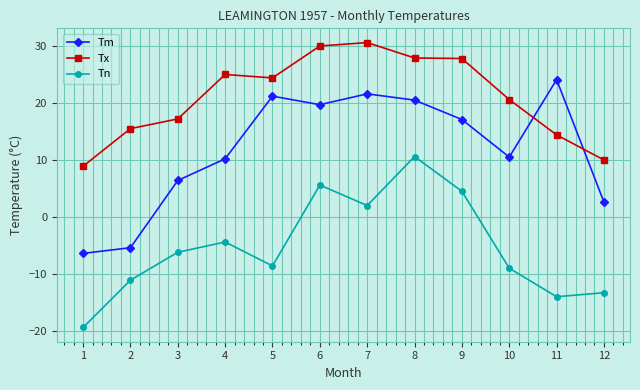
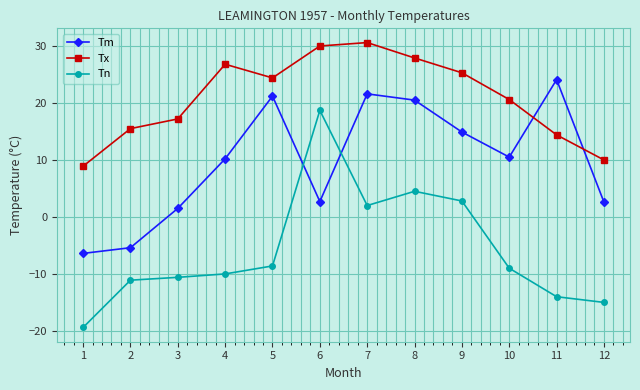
Tm, 3: 6 -> 2
Tn, 3: -6 -> -11
Tx, 4: 25 -> 27
Tn, 4: -4 -> -10
Tm, 6: 20 -> 3
Tn, 6: 6 -> 19
Tn, 8: 11 -> 5
Tm, 9: 17 -> 15
Tx, 9: 28 -> 25
Tn, 9: 5 -> 3
Tn, 12: -13 -> -15
